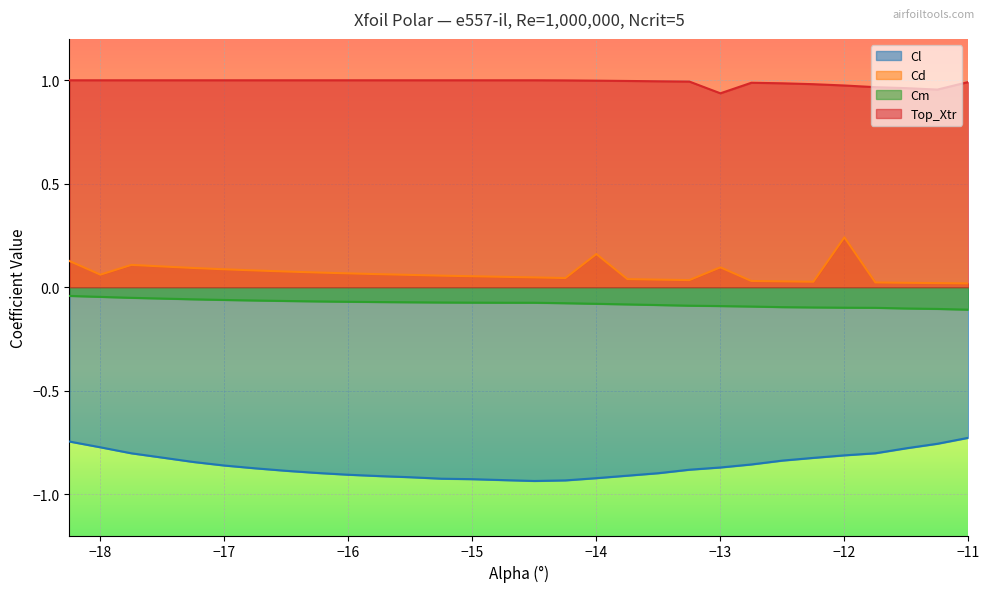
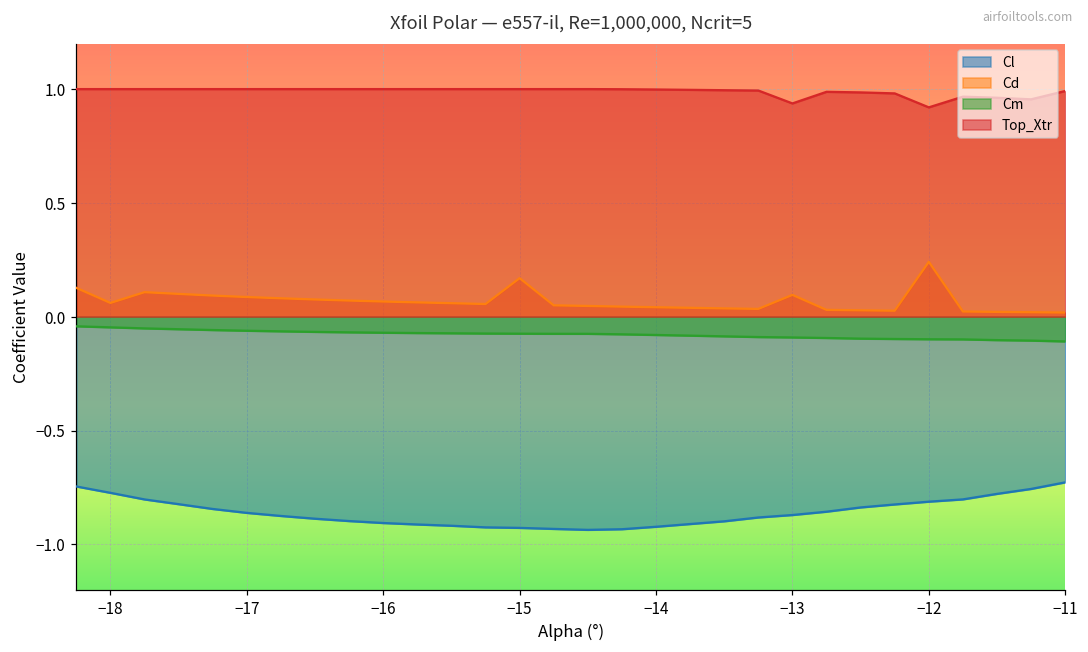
Cd, −15: 0.05 -> 0.17
Cd, −14: 0.16 -> 0.04
Top_Xtr, −12: 0.97 -> 0.92
